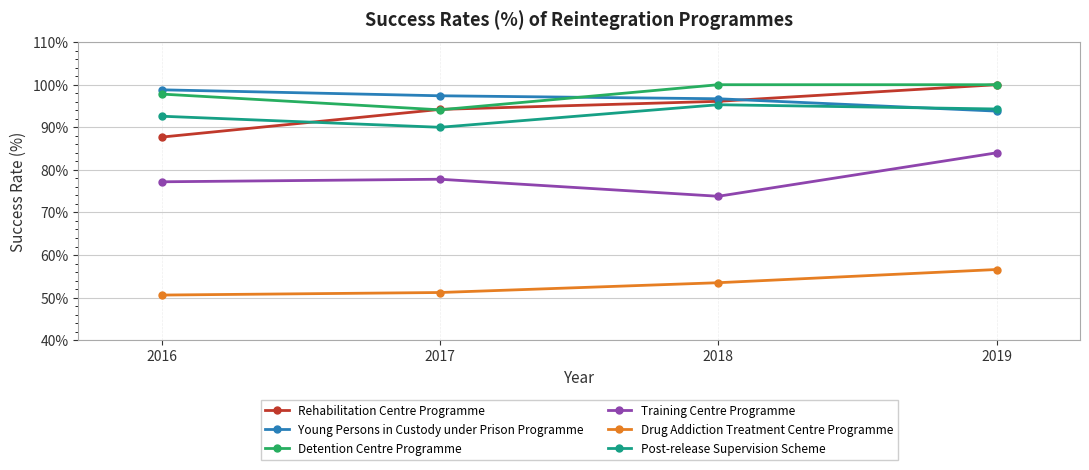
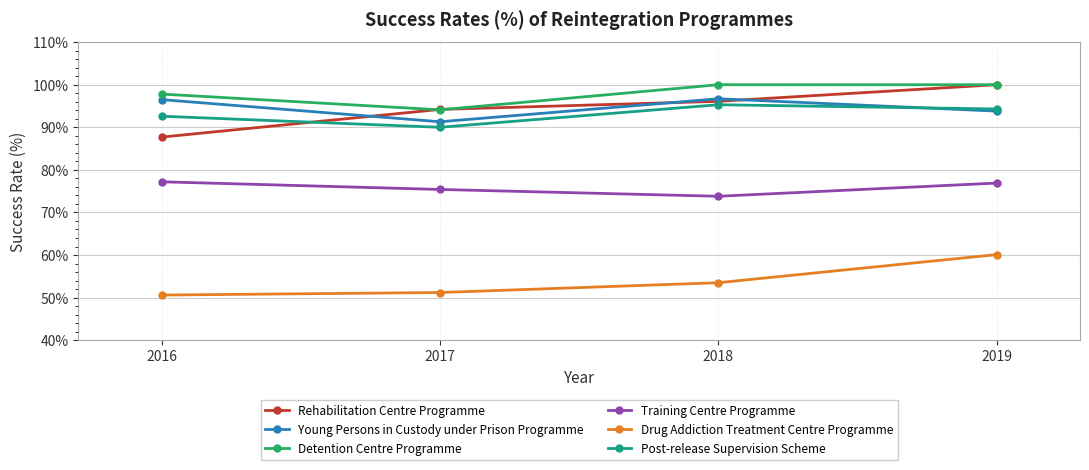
Young Persons in Custody under Prison Programme, 2016: 99% -> 97%
Young Persons in Custody under Prison Programme, 2017: 97% -> 91%
Training Centre Programme, 2017: 78% -> 75%
Training Centre Programme, 2019: 84% -> 77%
Drug Addiction Treatment Centre Programme, 2019: 57% -> 60%
